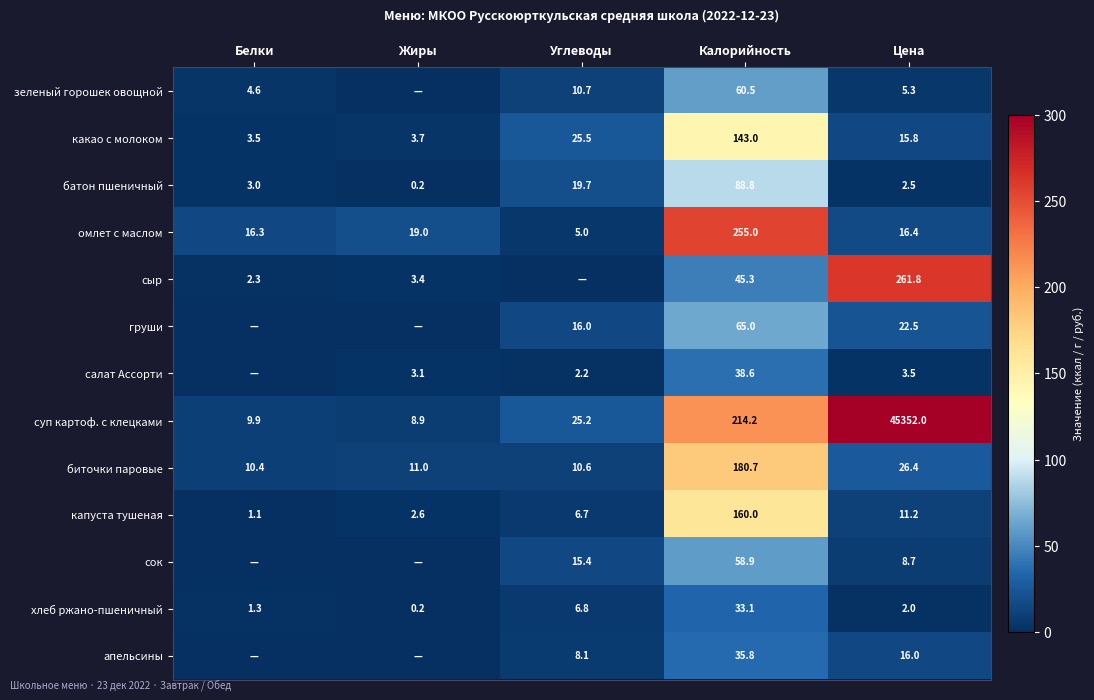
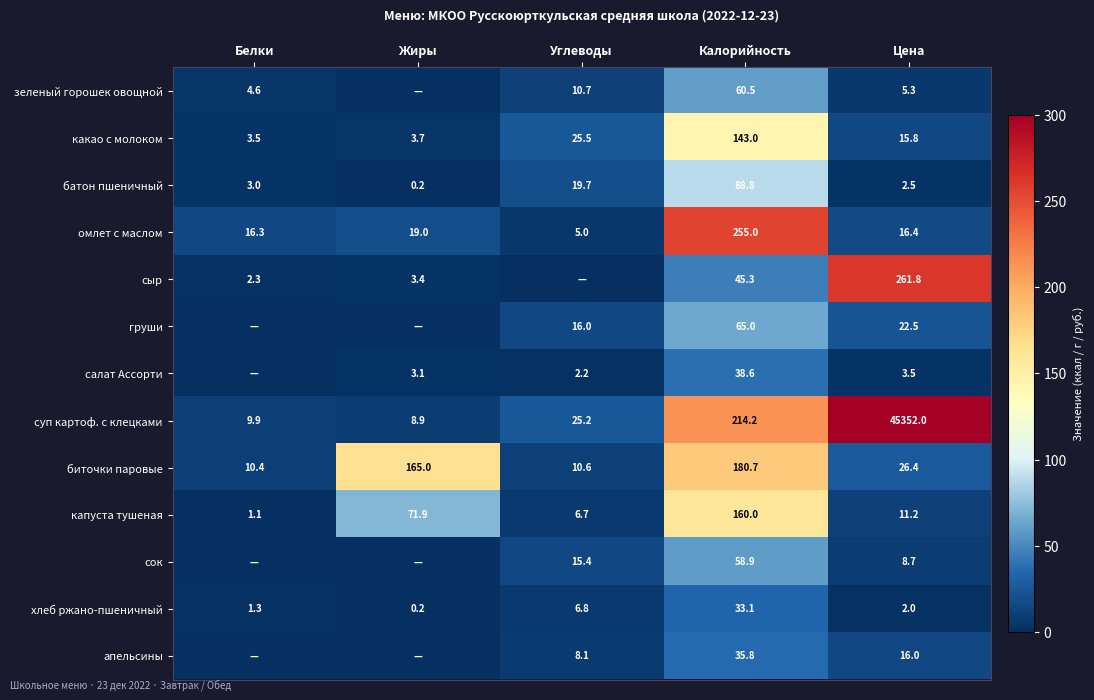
биточки паровые, Жиры: 11.0 -> 165.0
капуста тушеная, Жиры: 2.6 -> 71.9
